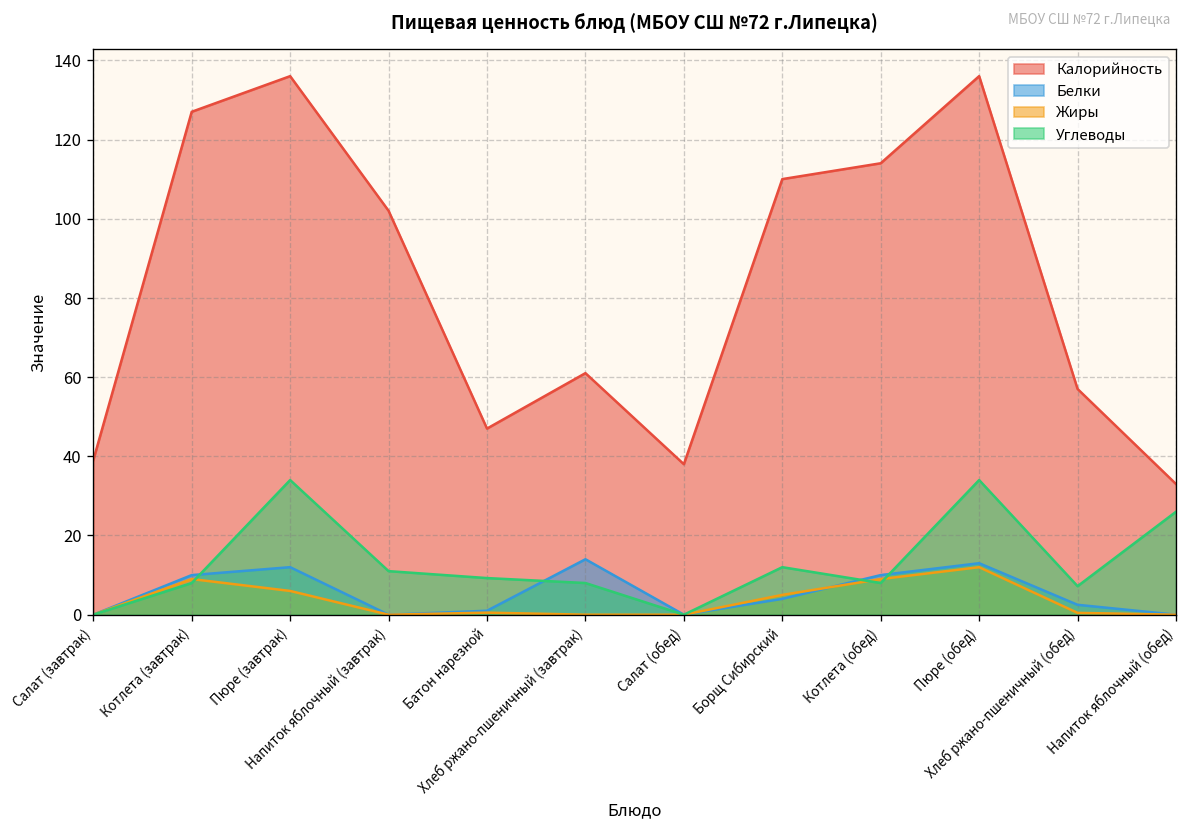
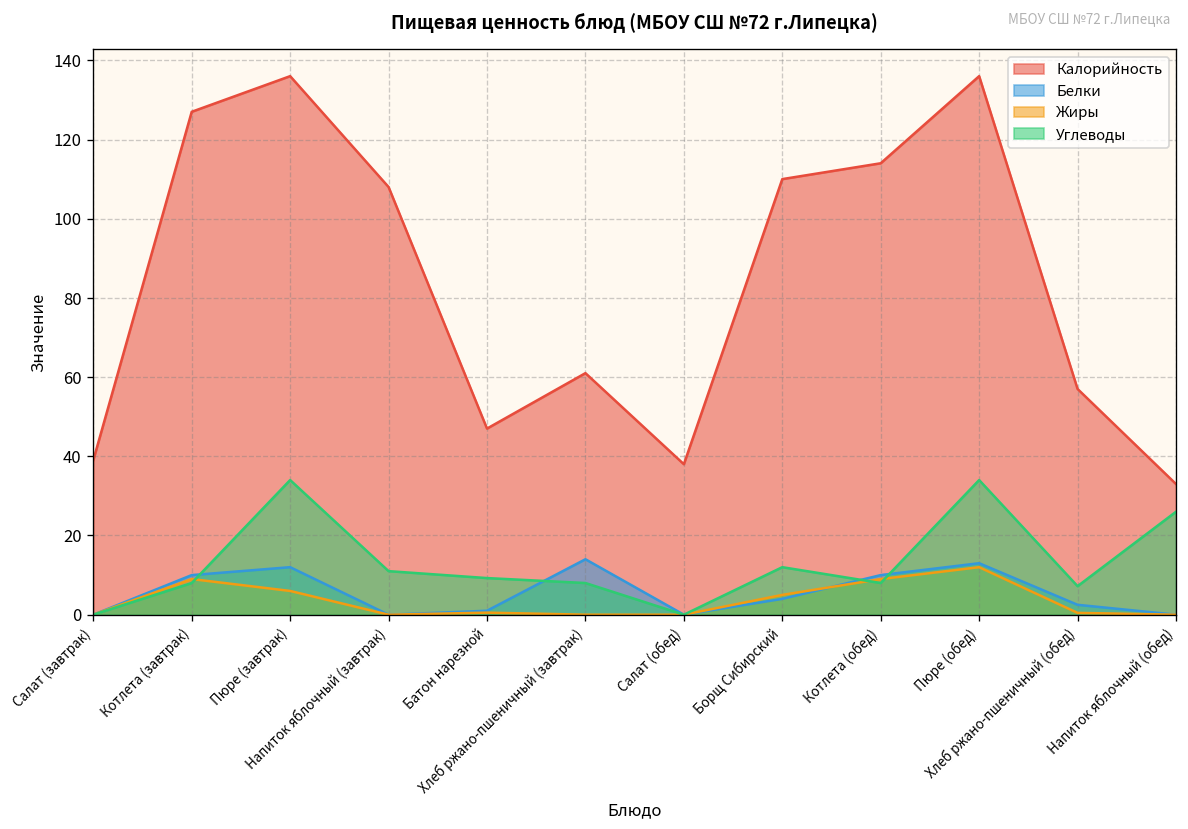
Калорийность, Напиток яблочный (завтрак): 102 -> 108
